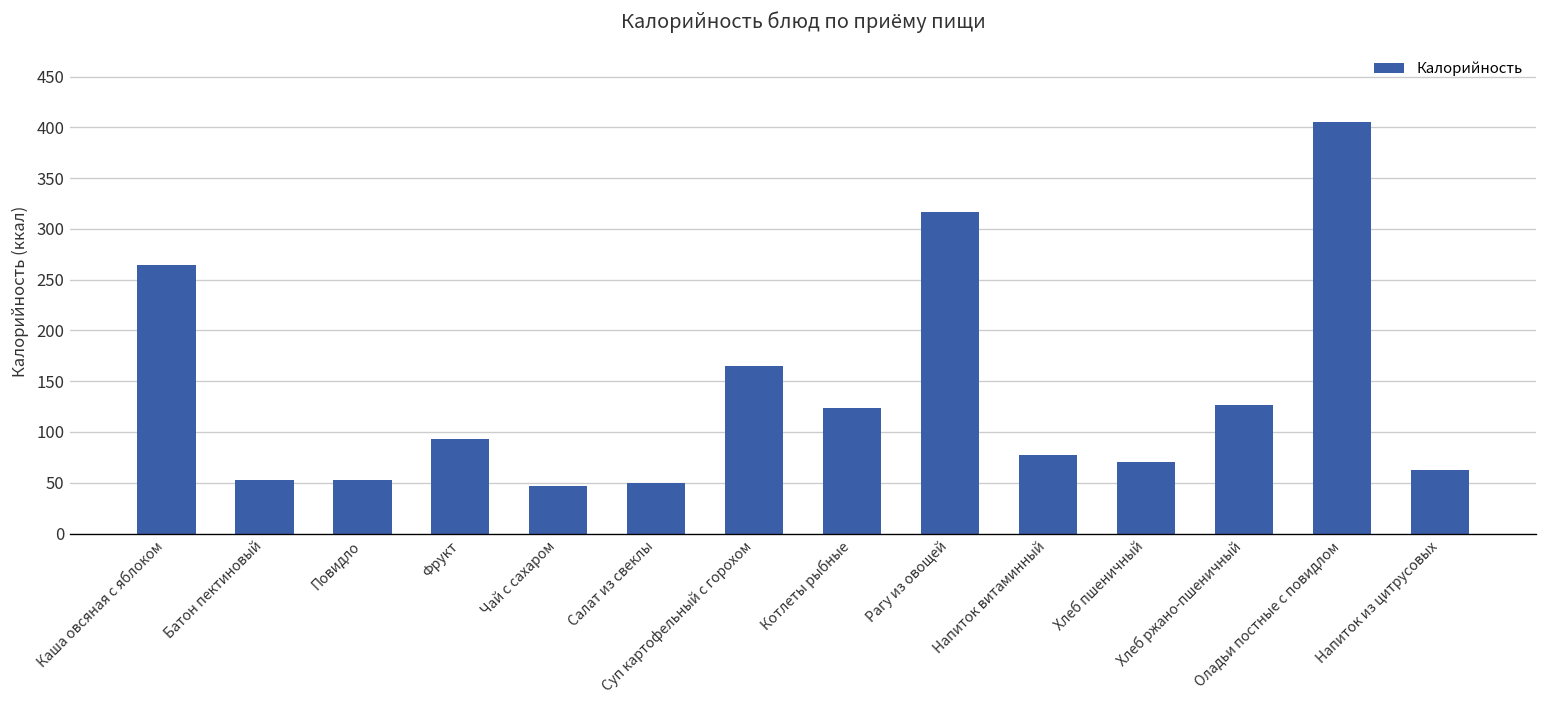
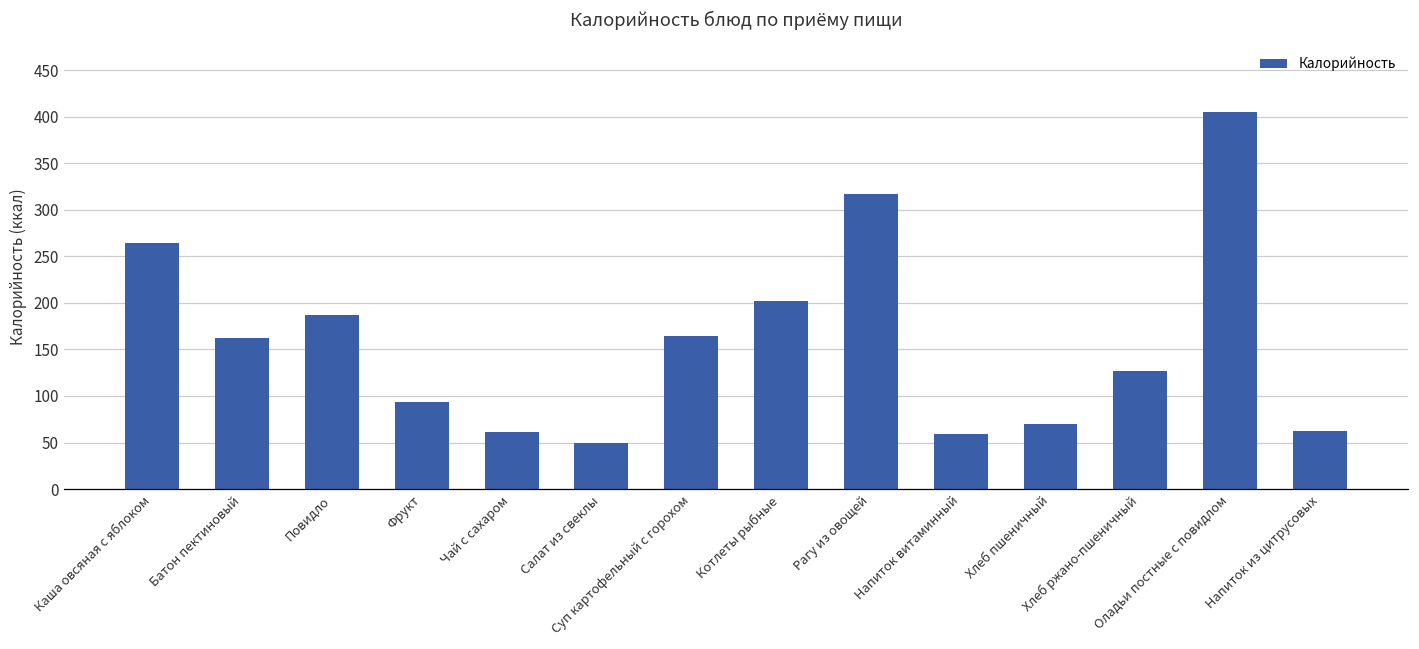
Батон пектиновый: 50 -> 160
Повидло: 50 -> 190
Чай с сахаром: 50 -> 60
Котлеты рыбные: 120 -> 200
Напиток витаминный: 80 -> 60
